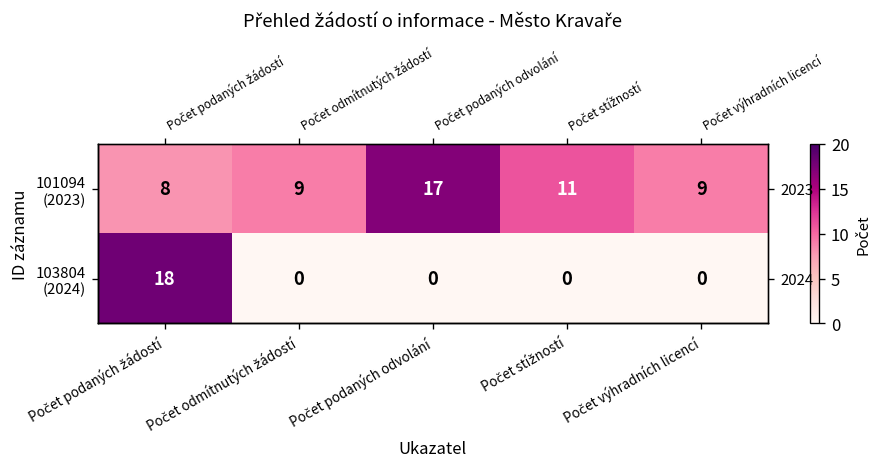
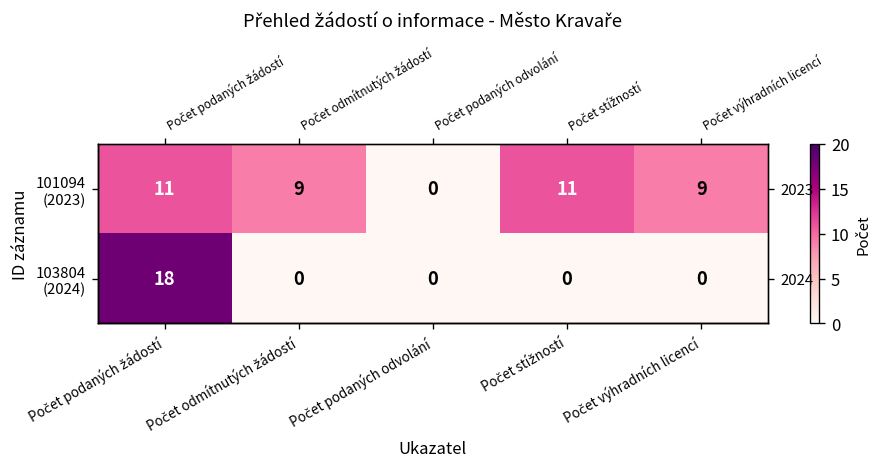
101094 (2023), Počet podaných žádostí: 8 -> 11
101094 (2023), Počet podaných odvolání: 17 -> 0
